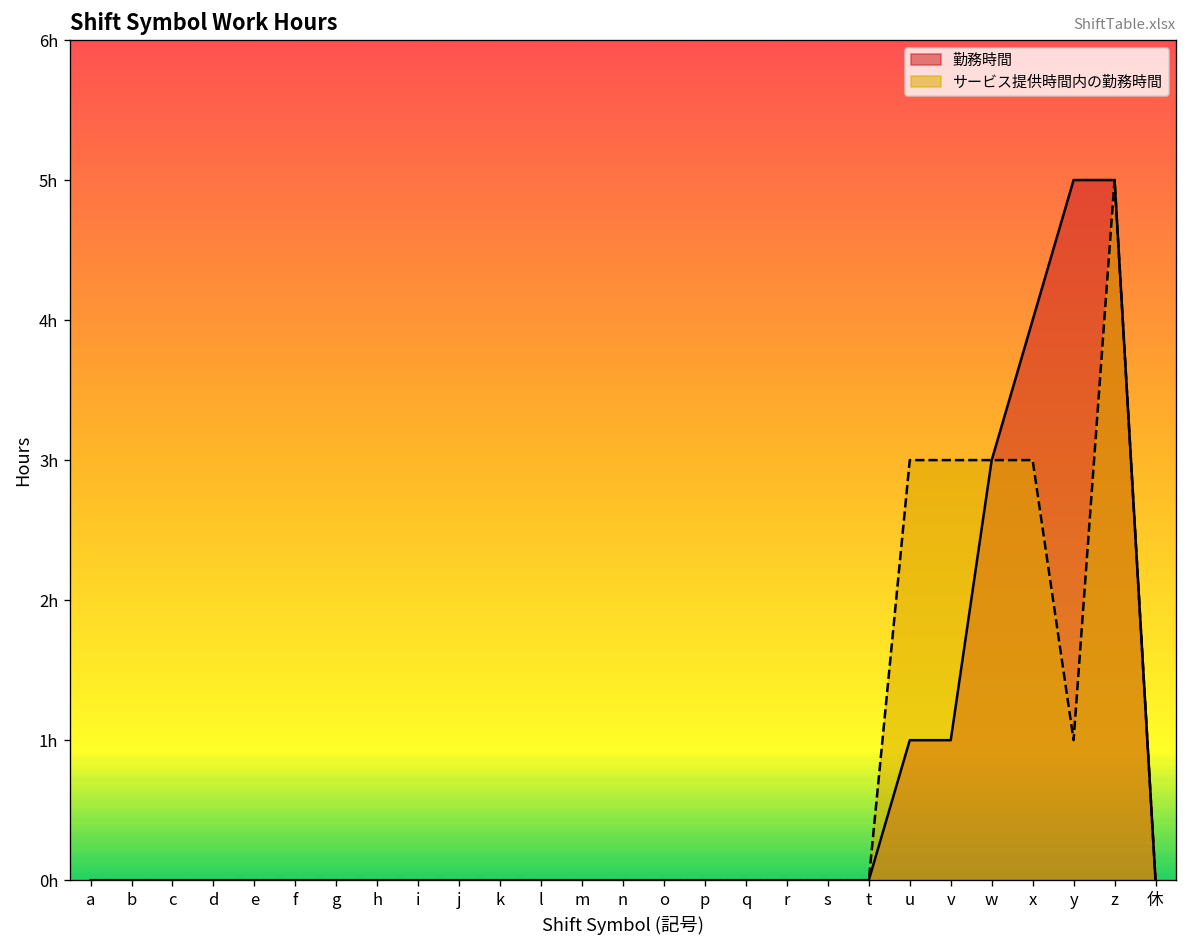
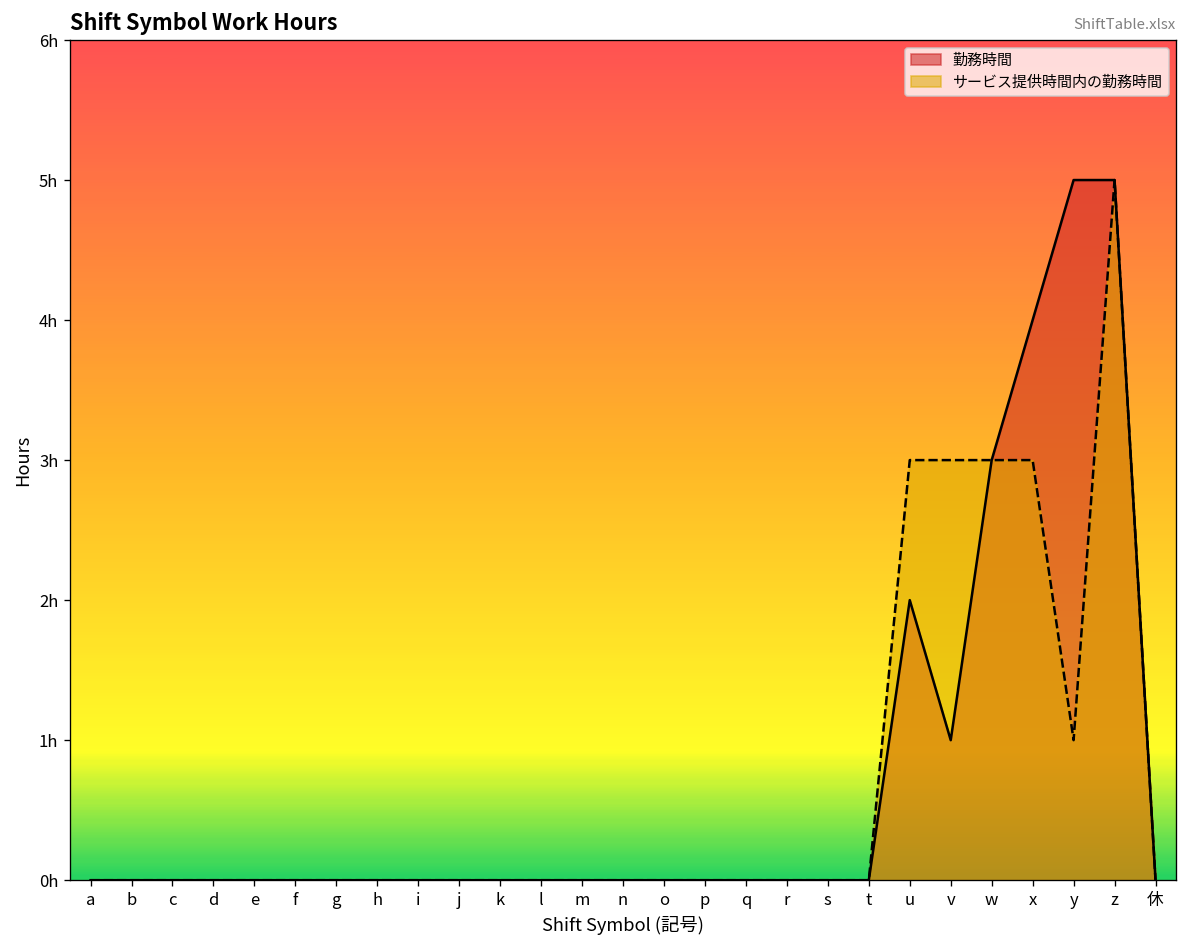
勤務時間, u: 1h -> 2h
